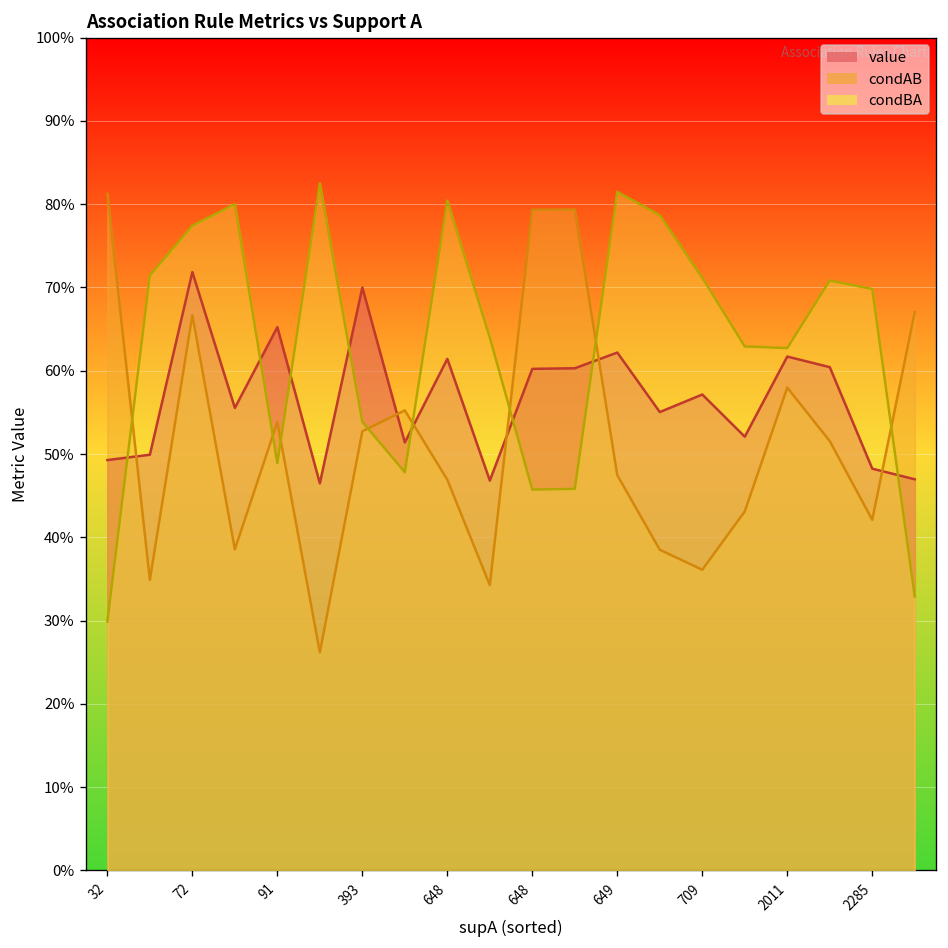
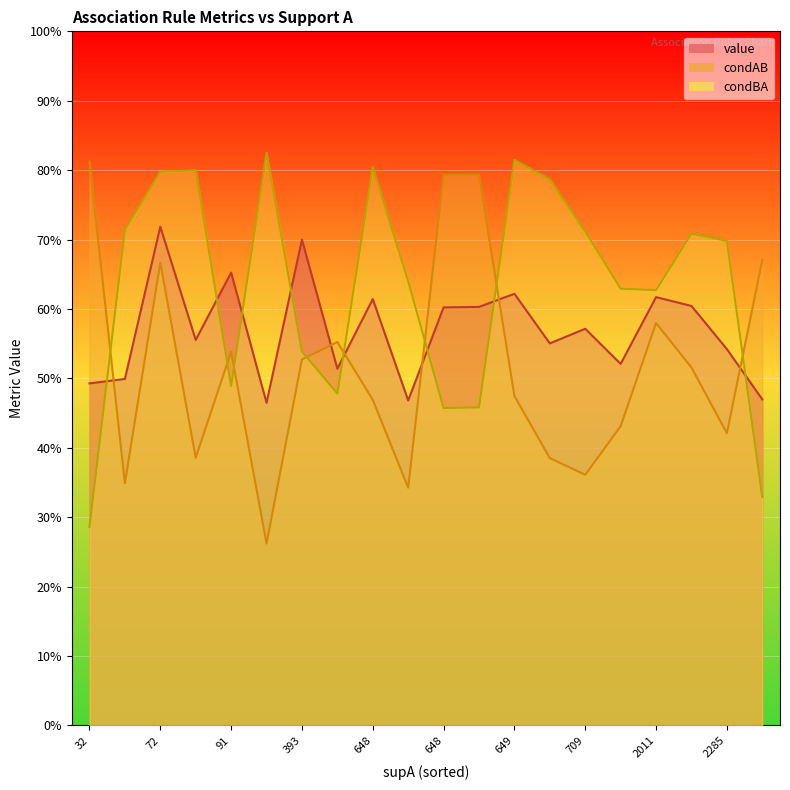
condBA, 32: 30% -> 29%
condBA, 72: 77% -> 80%
value, 2285: 48% -> 54%
